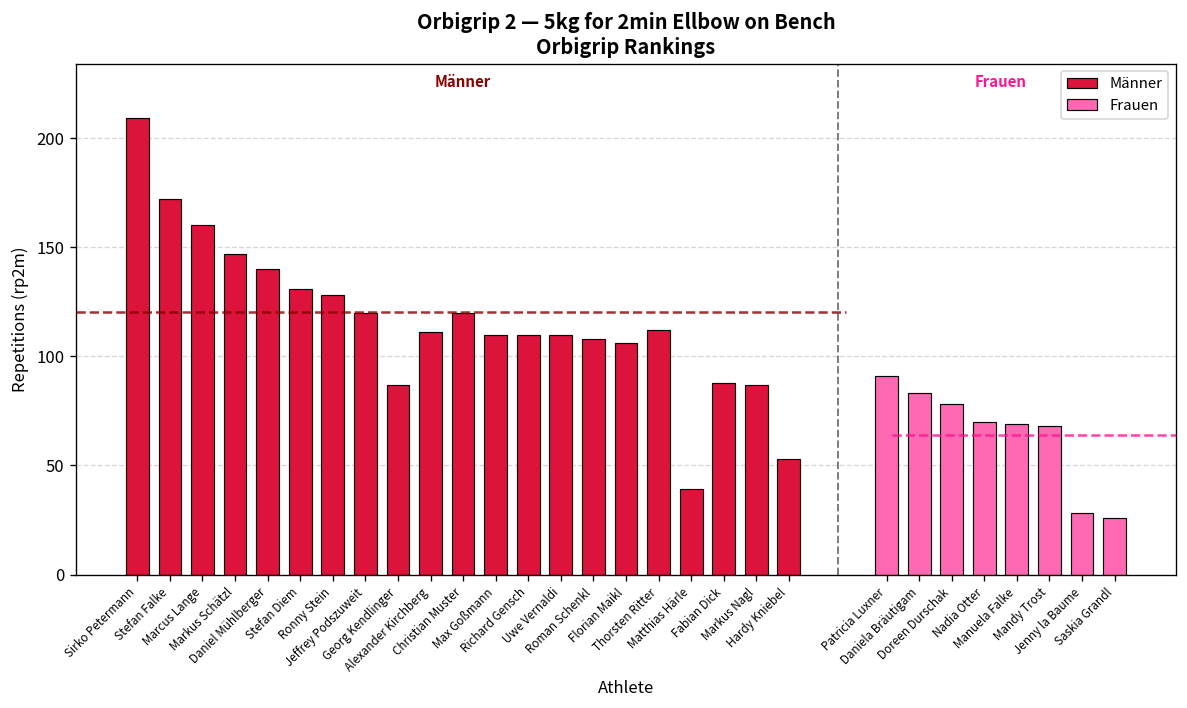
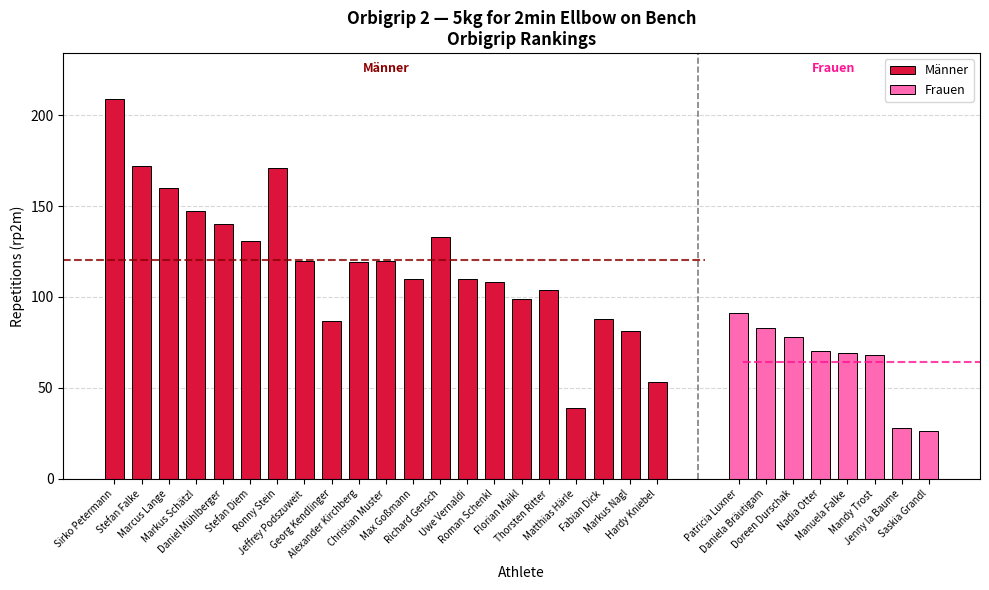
Männer, Ronny Stein: 128 -> 171
Männer, Alexander Kirchberg: 111 -> 119
Männer, Richard Gensch: 110 -> 133
Männer, Florian Maikl: 106 -> 99
Männer, Thorsten Ritter: 112 -> 104
Männer, Markus Nagl: 87 -> 81
